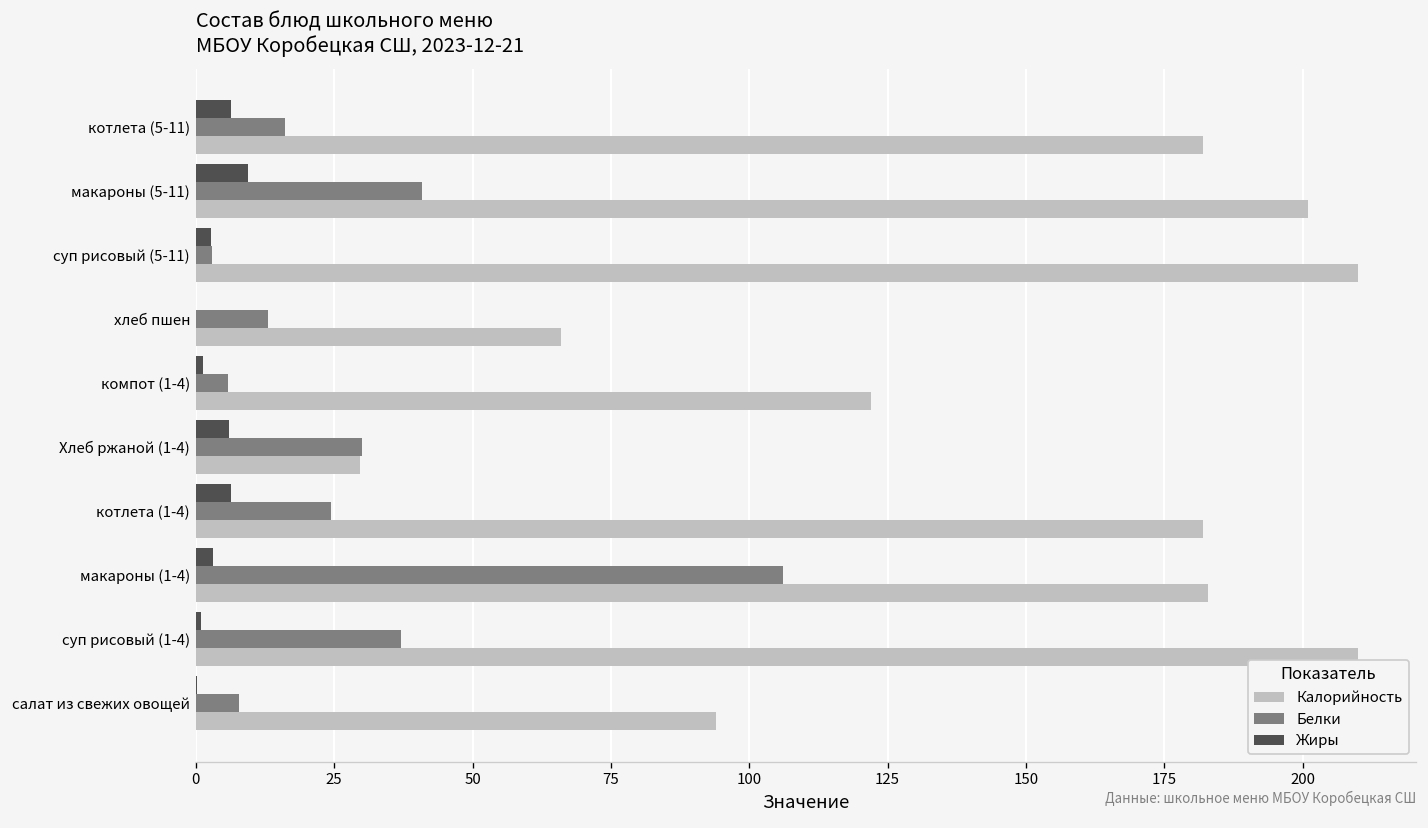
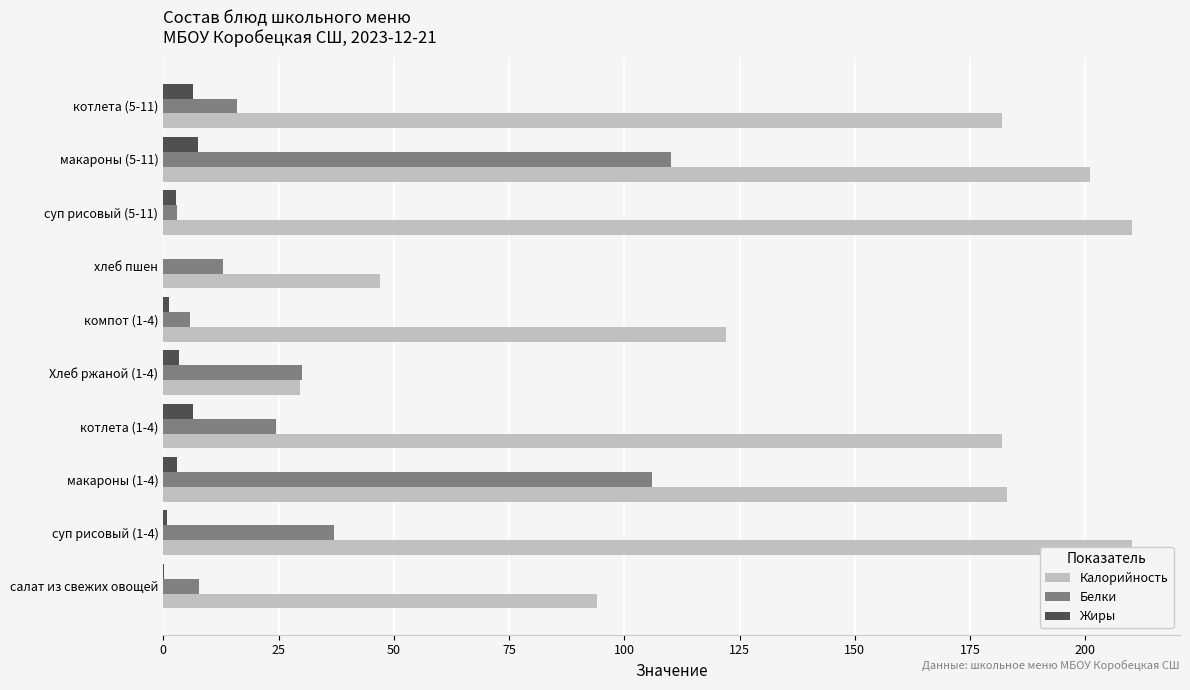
Жиры, макароны (5-11): 9 -> 7
Белки, макароны (5-11): 41 -> 110
Калорийность, хлеб пшен: 66 -> 47
Жиры, Хлеб ржаной (1-4): 6 -> 3
